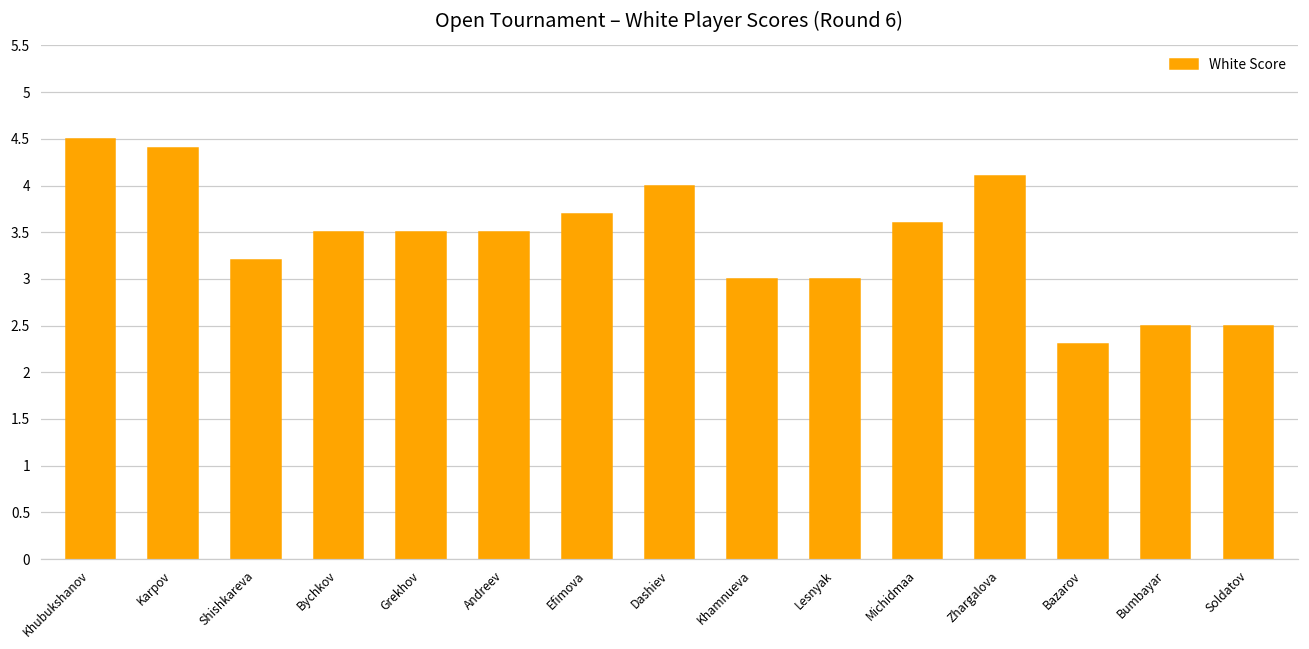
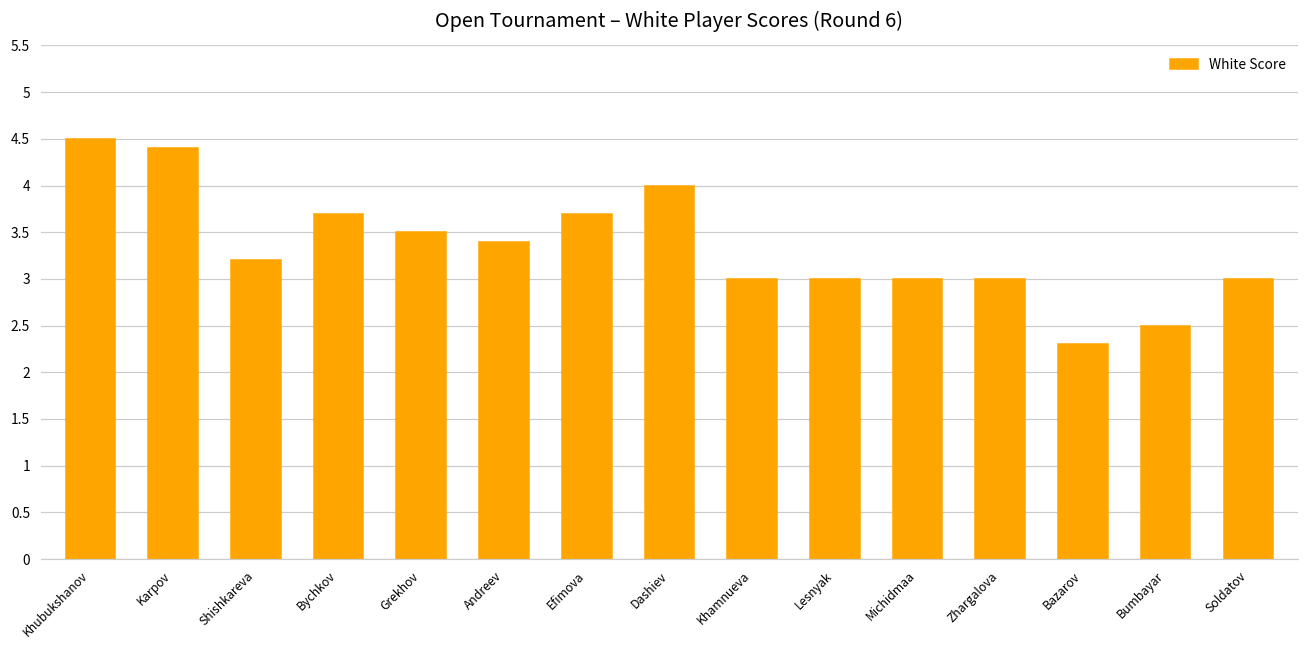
Bychkov: 3.5 -> 3.7
Andreev: 3.5 -> 3.4
Michidmaa: 3.6 -> 3.0
Zhargalova: 4.1 -> 3.0
Soldatov: 2.5 -> 3.0
